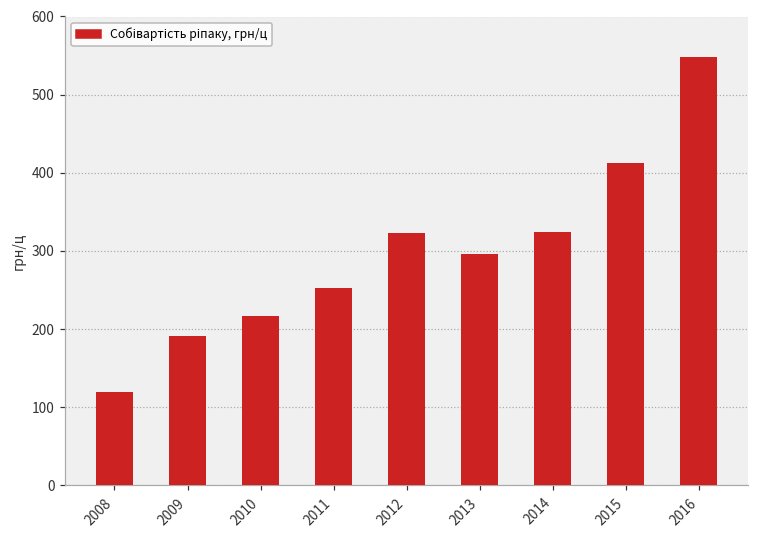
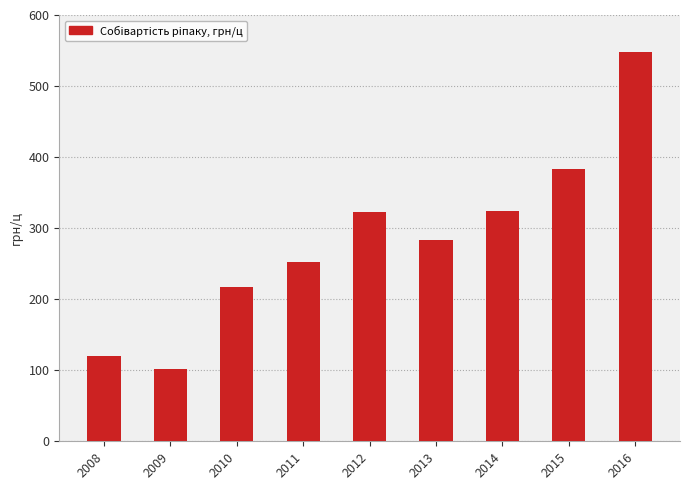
2009: 190 -> 100
2013: 300 -> 280
2015: 410 -> 380
